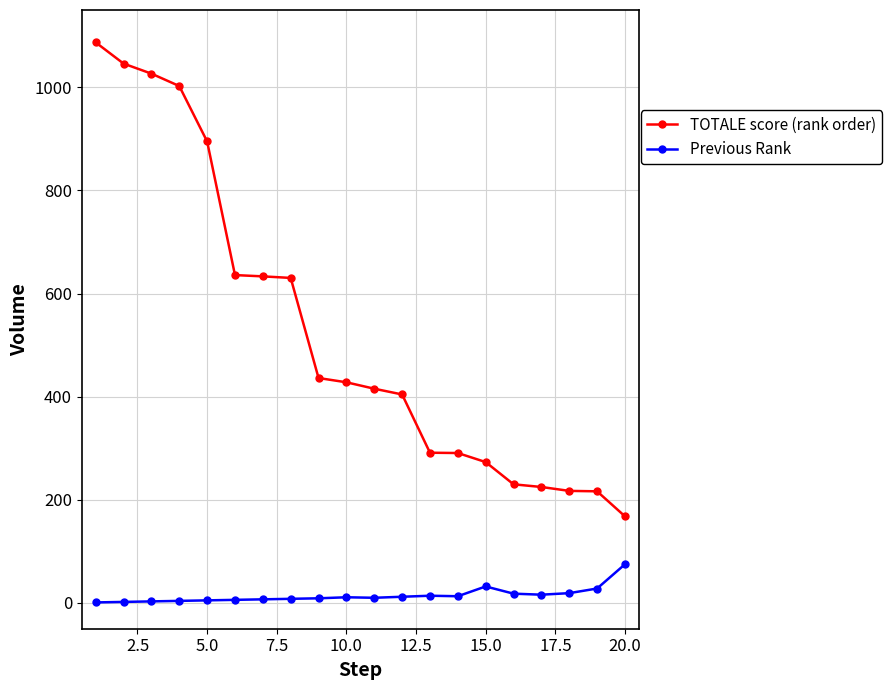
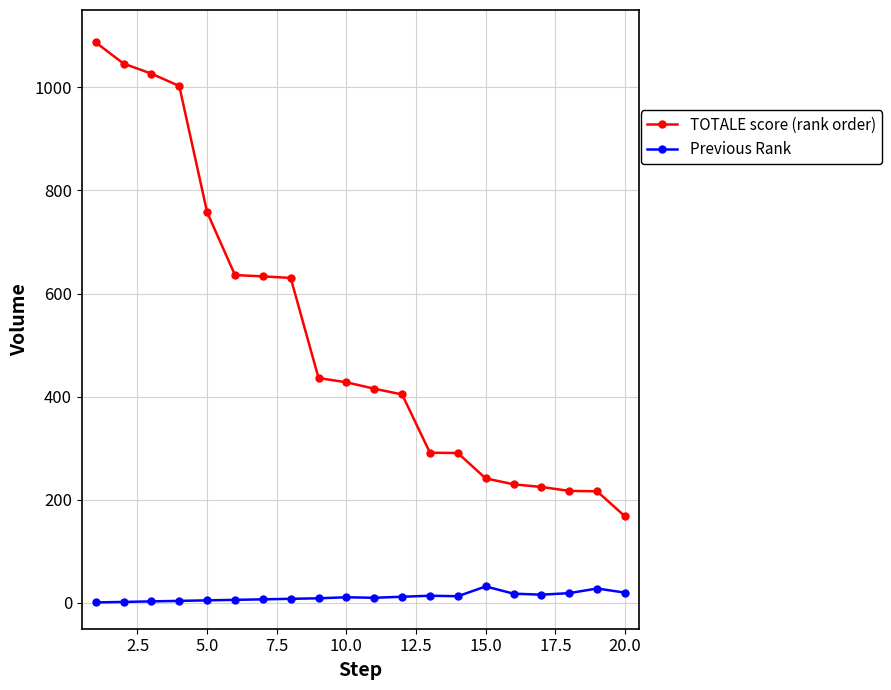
TOTALE score (rank order), 5.0: 900 -> 760
TOTALE score (rank order), 15.0: 270 -> 240
Previous Rank, 20.0: 80 -> 20
